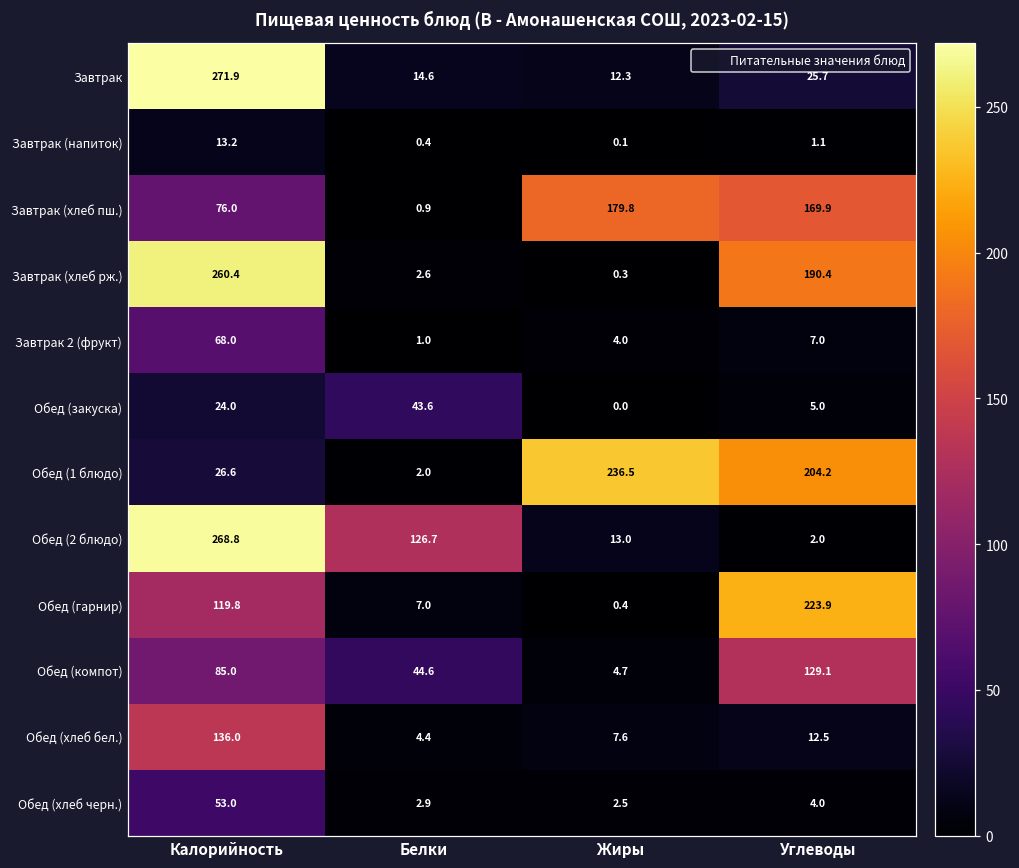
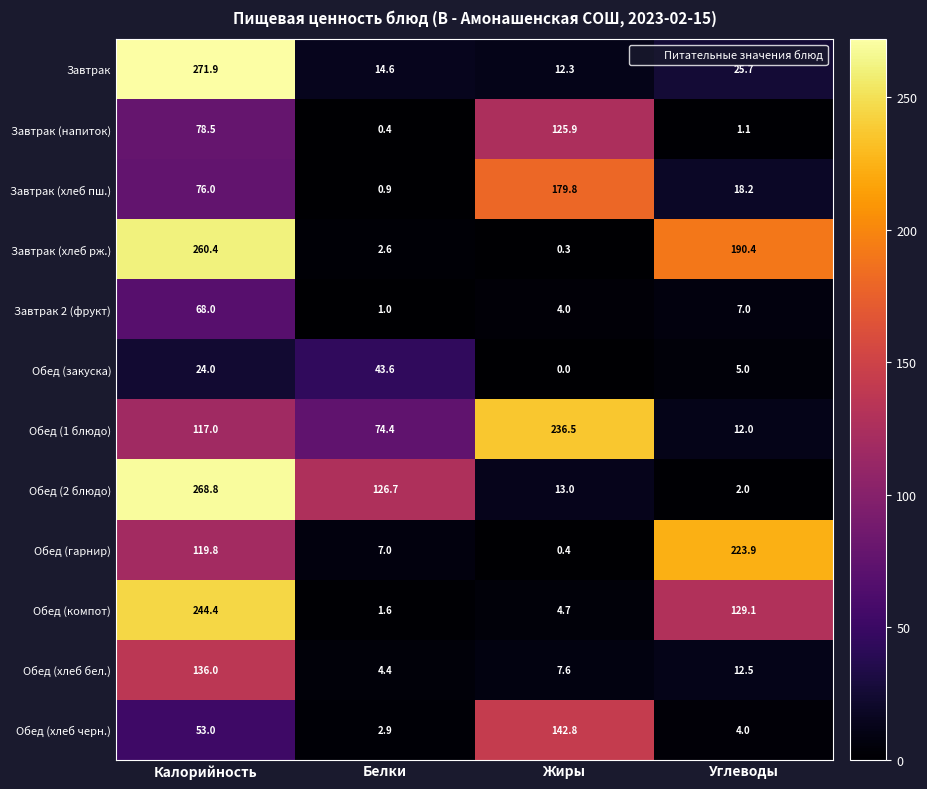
Завтрак (напиток), Калорийность: 13.2 -> 78.5
Завтрак (напиток), Жиры: 0.1 -> 125.9
Завтрак (хлеб пш.), Углеводы: 169.9 -> 18.2
Обед (1 блюдо), Калорийность: 26.6 -> 117.0
Обед (1 блюдо), Белки: 2.0 -> 74.4
Обед (1 блюдо), Углеводы: 204.2 -> 12.0
Обед (компот), Калорийность: 85.0 -> 244.4
Обед (компот), Белки: 44.6 -> 1.6
Обед (хлеб черн.), Жиры: 2.5 -> 142.8
